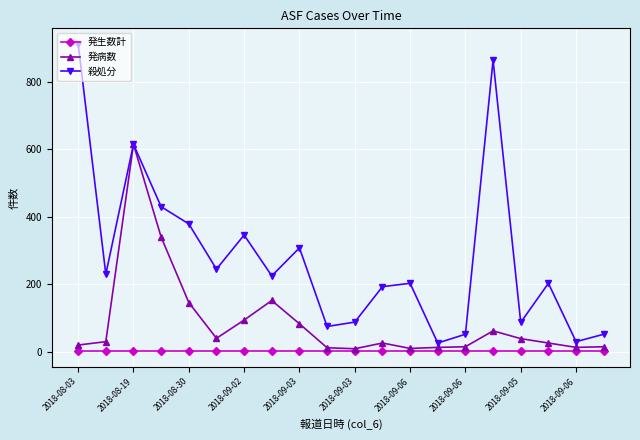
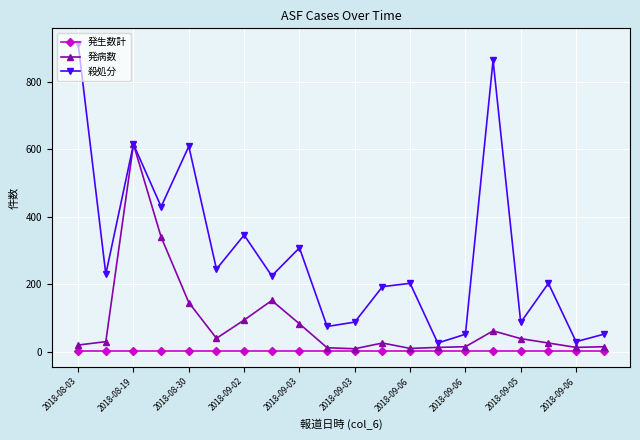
殺処分, 2018-08-30: 380 -> 610
